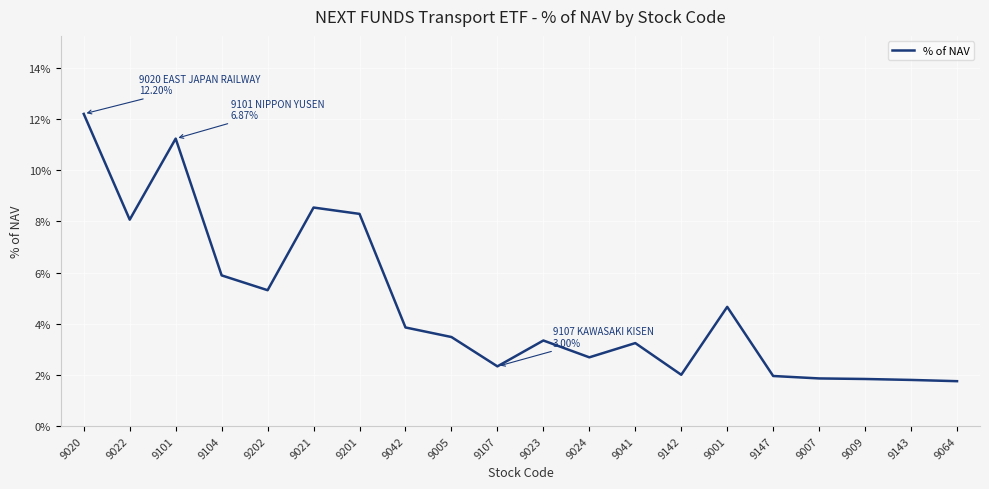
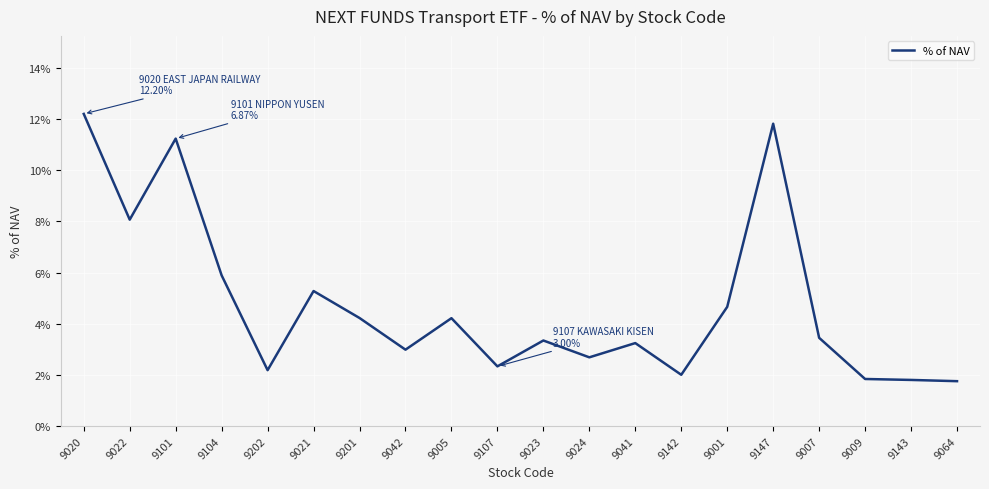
9202: 5.3% -> 2.2%
9021: 8.5% -> 5.3%
9201: 8.3% -> 4.2%
9042: 3.9% -> 3.0%
9005: 3.5% -> 4.2%
9147: 2.0% -> 11.8%
9007: 1.9% -> 3.5%
